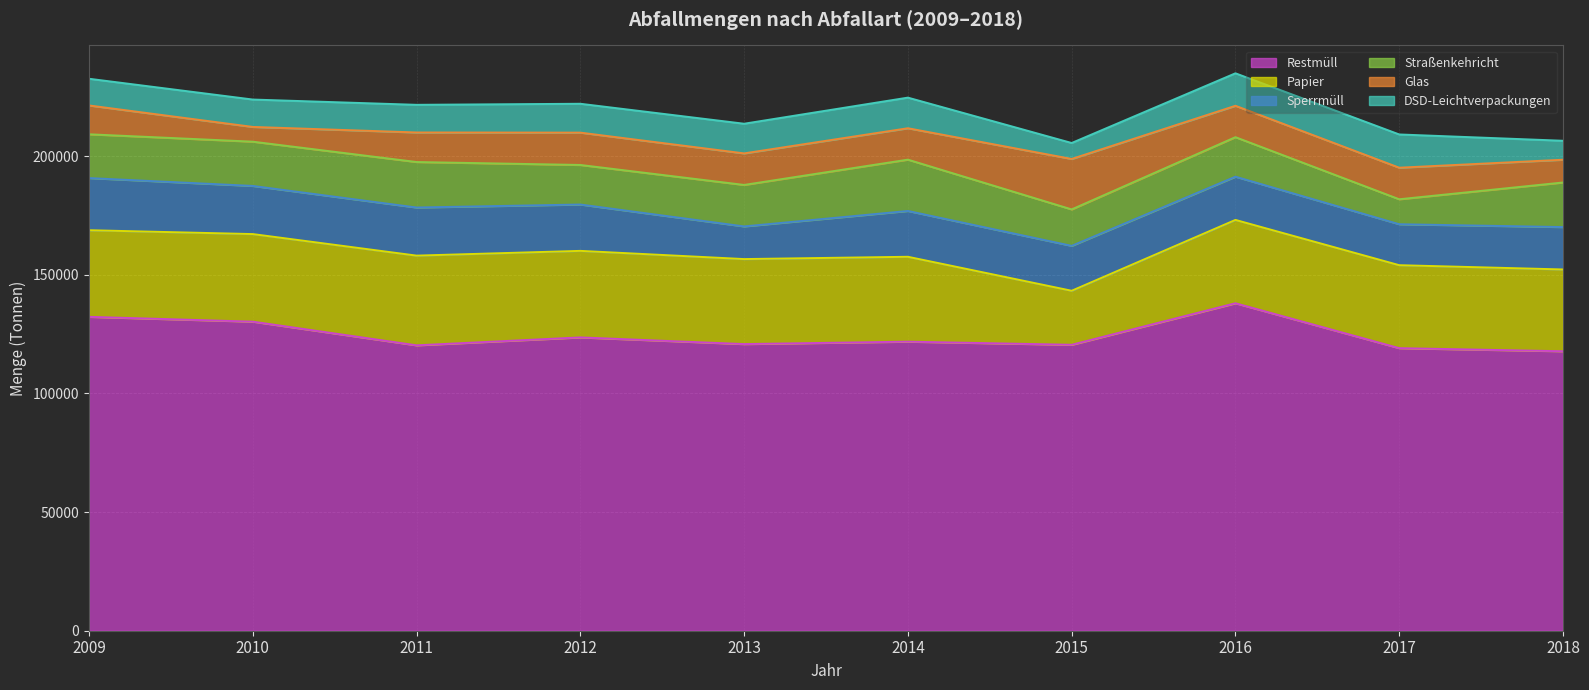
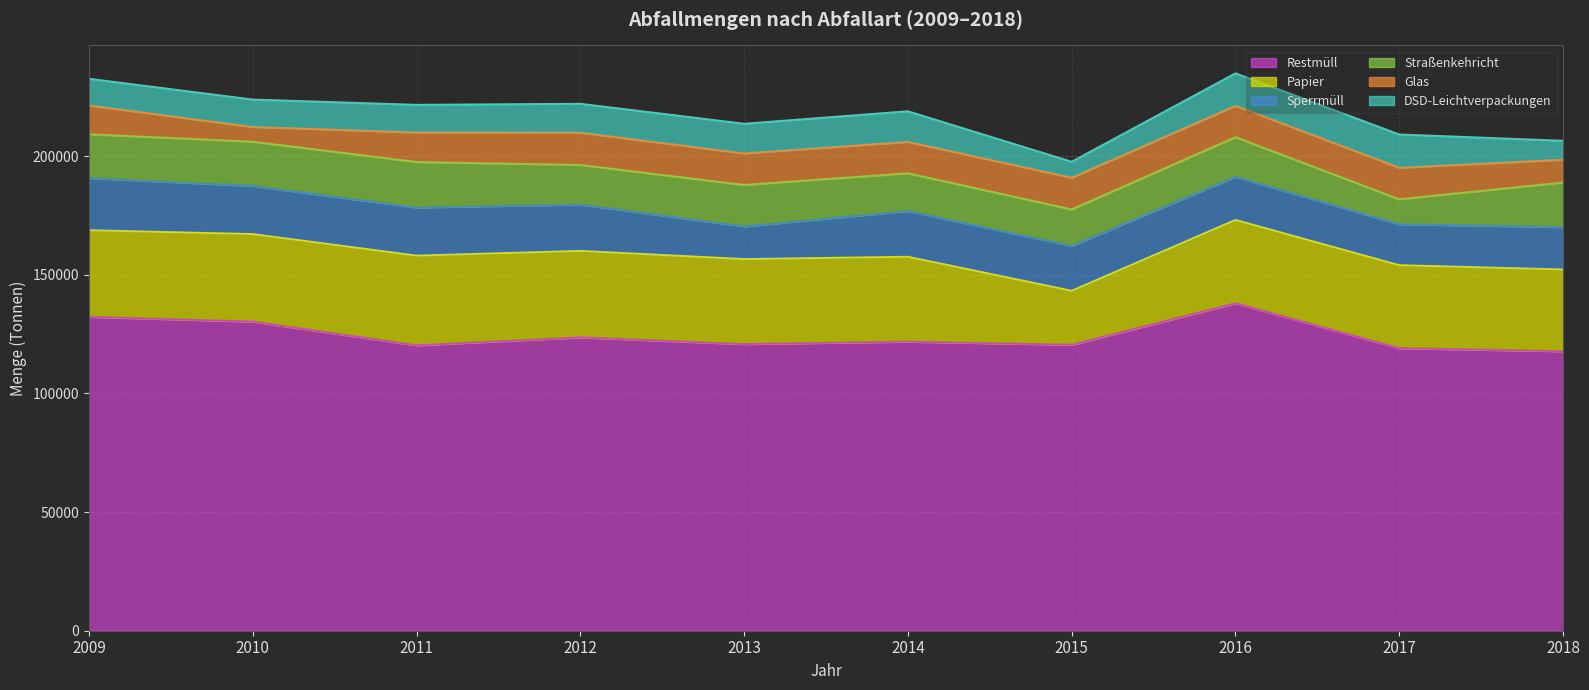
Straßenkehricht, 2014: 22000 -> 16000
Glas, 2015: 21000 -> 13000
